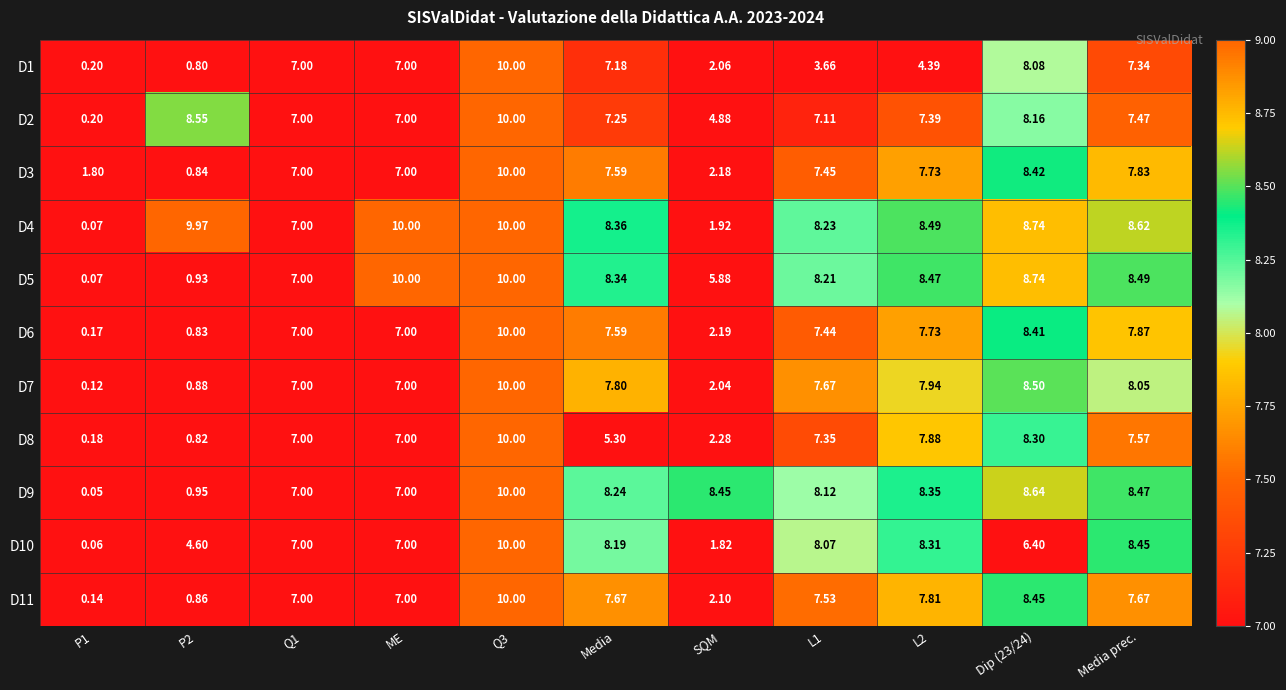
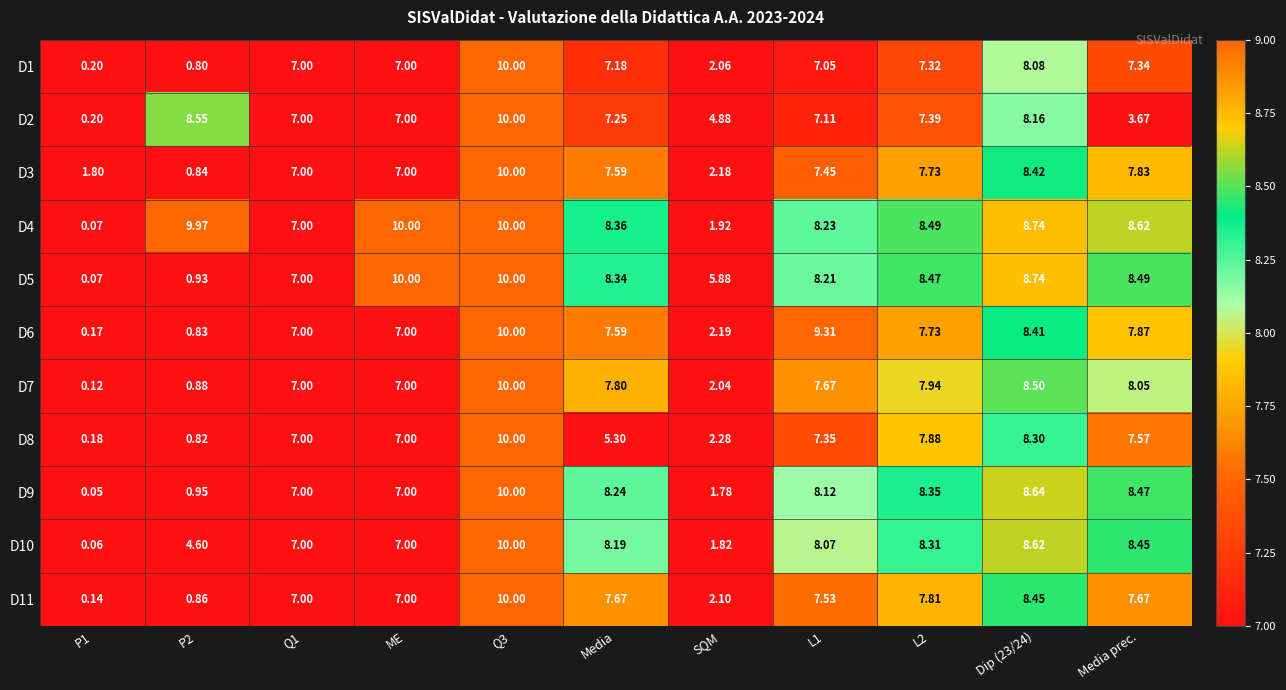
D1, L1: 3.66 -> 7.05
D1, L2: 4.39 -> 7.32
D2, Media prec.: 7.47 -> 3.67
D6, L1: 7.44 -> 9.31
D9, SQM: 8.45 -> 1.78
D10, Dip (23/24): 6.40 -> 8.62
